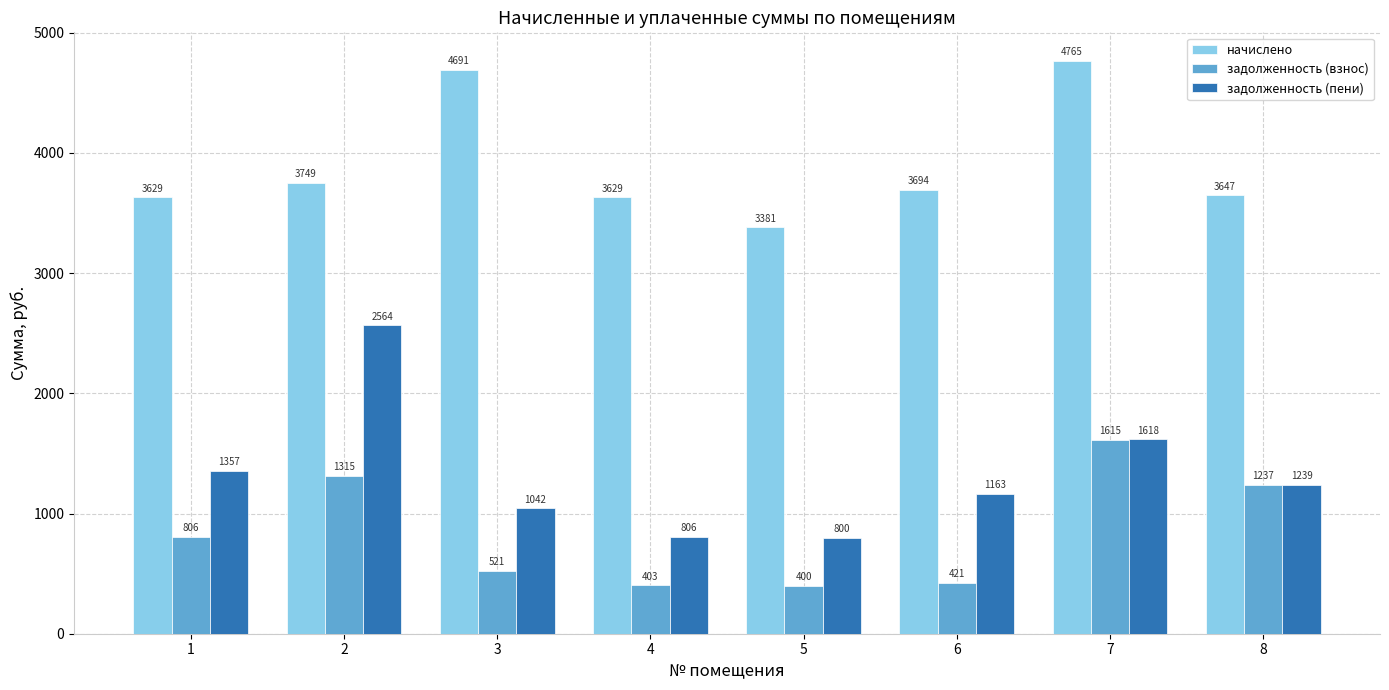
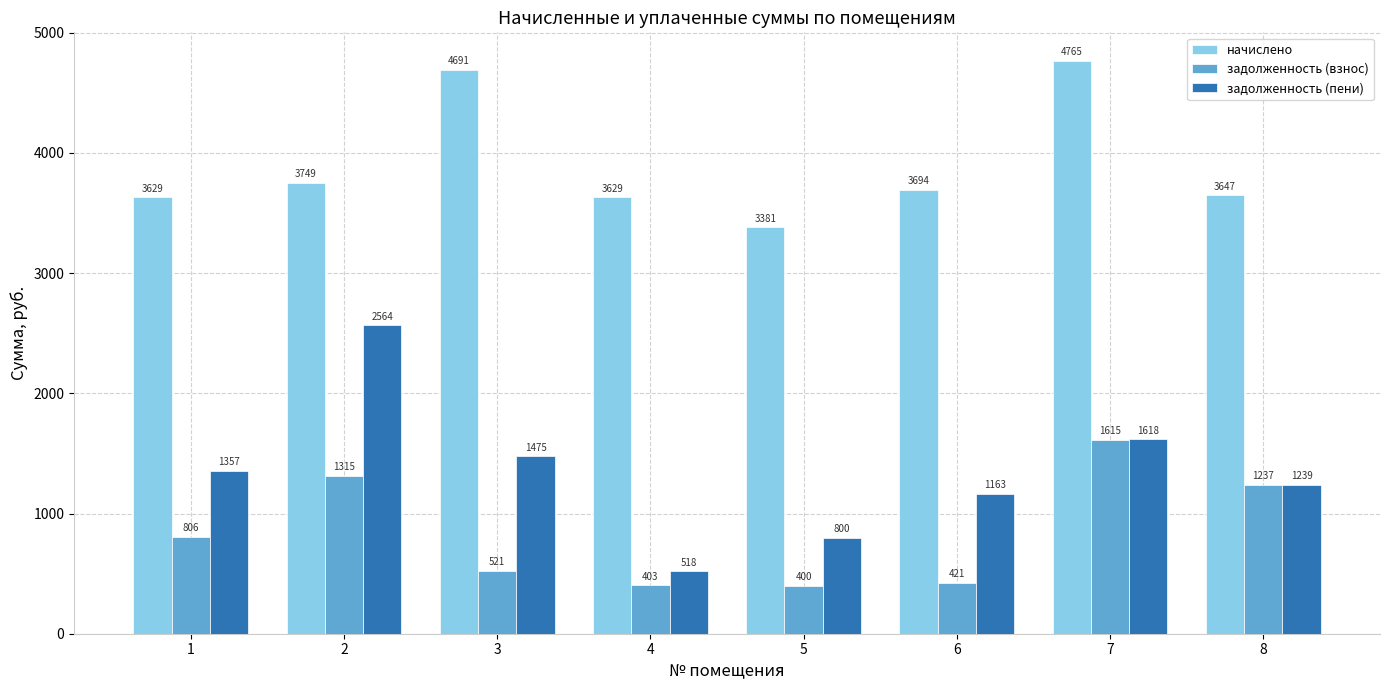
задолженность (пени), 3: 1042 -> 1475
задолженность (пени), 4: 806 -> 518
